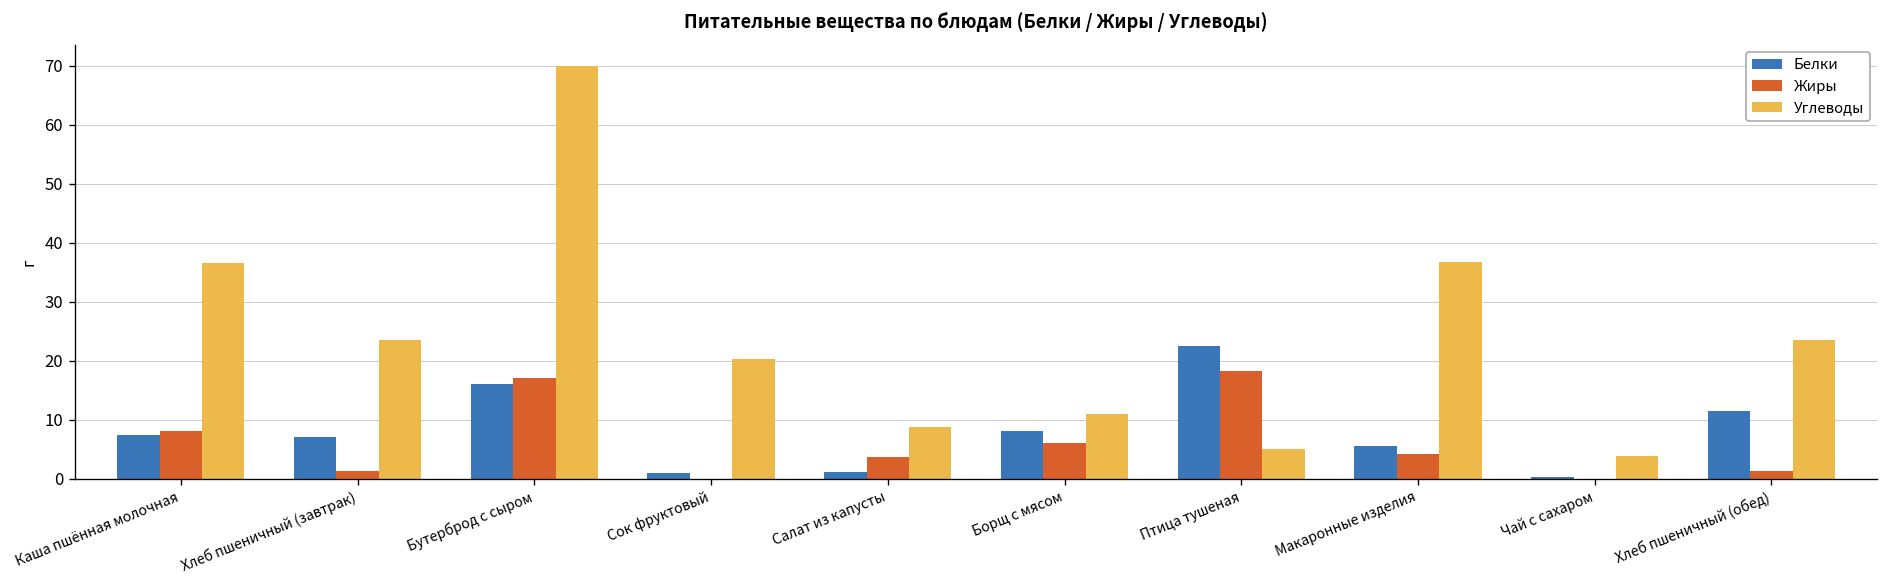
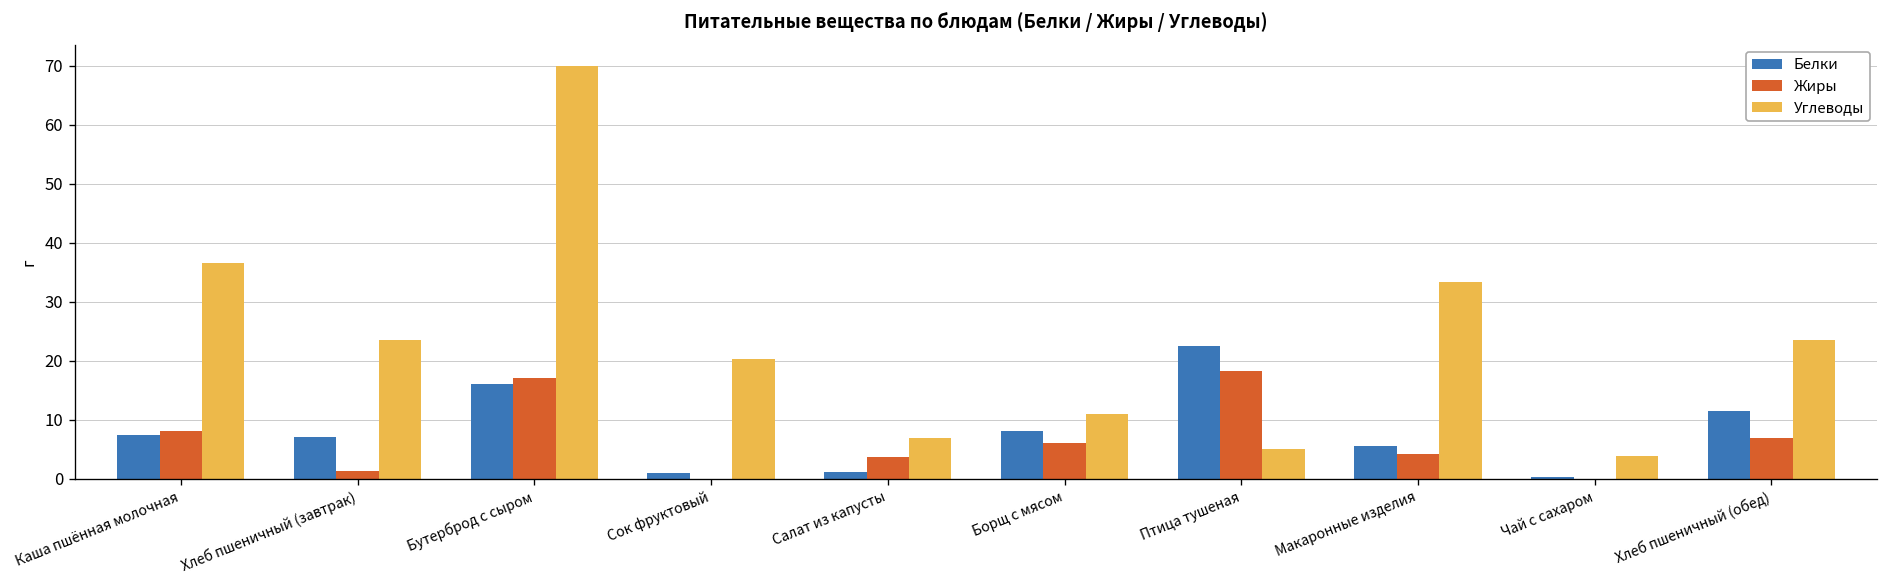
Углеводы, Салат из капусты: 9 -> 7
Углеводы, Макаронные изделия: 37 -> 33
Жиры, Хлеб пшеничный (обед): 1 -> 7
